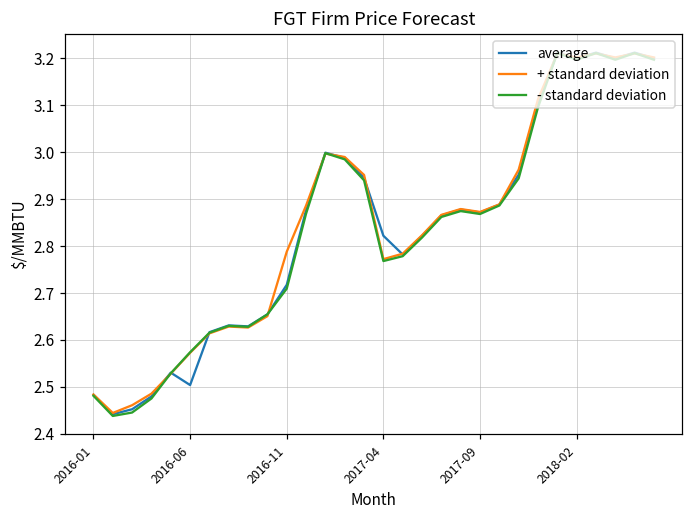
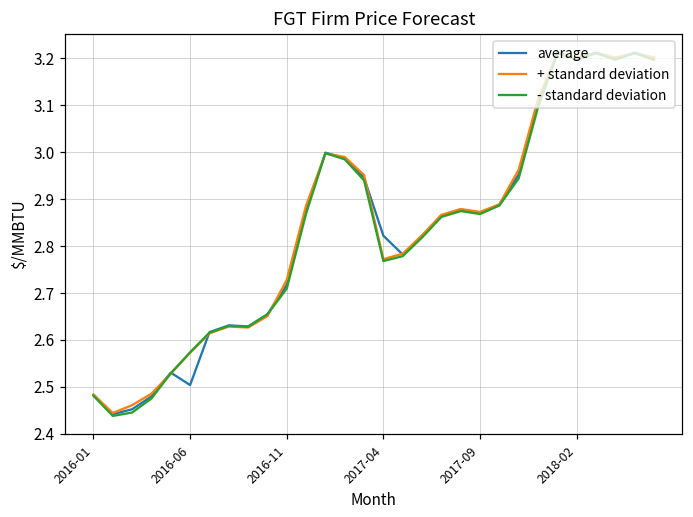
+ standard deviation, 2016-11: 2.79 -> 2.73
